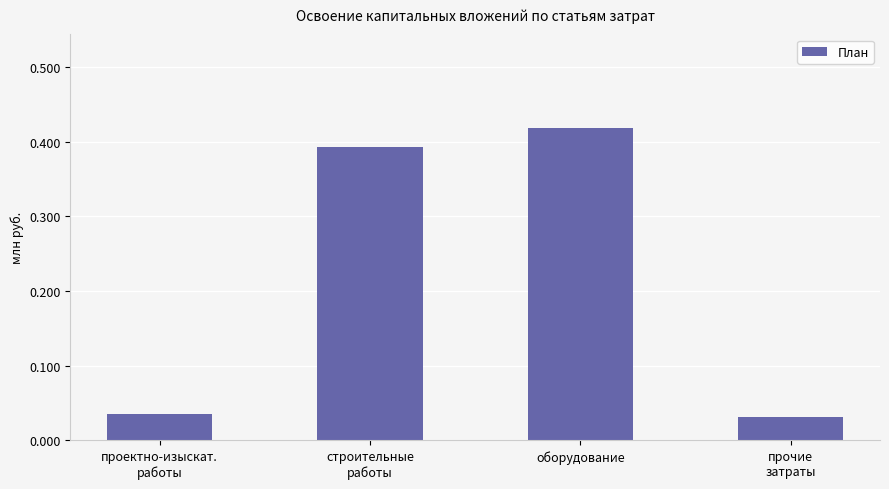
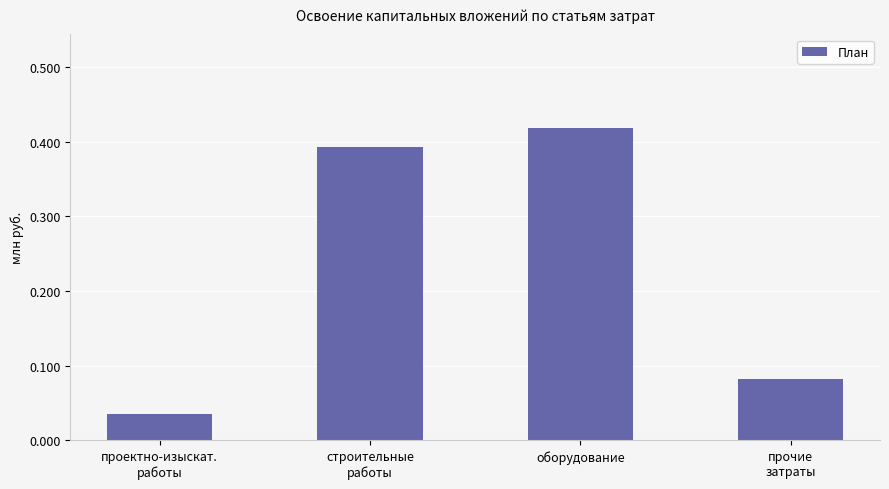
прочие затраты: 0.03 -> 0.08
